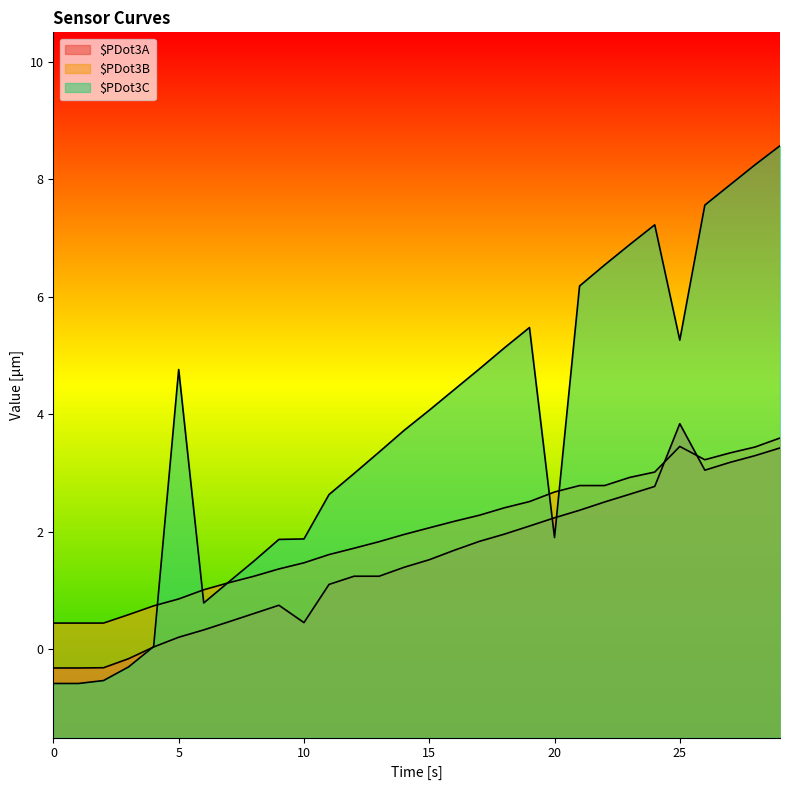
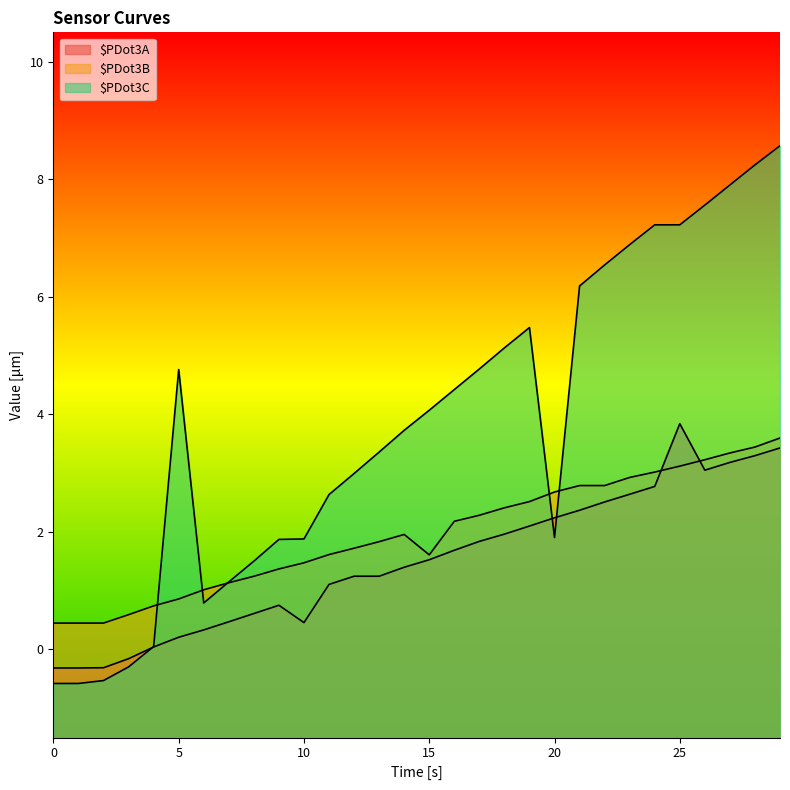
$PDot3B, 15: 2.1 -> 1.6
$PDot3B, 25: 3.5 -> 3.1
$PDot3C, 25: 5.3 -> 7.2
